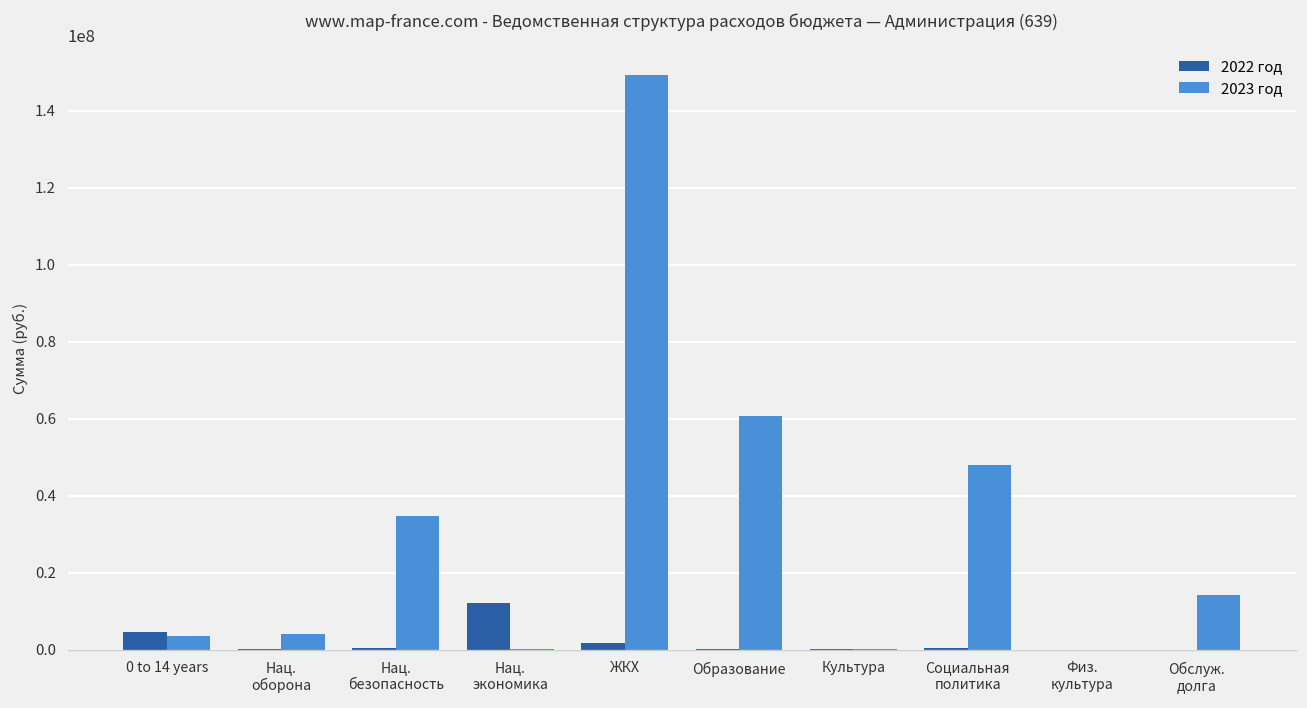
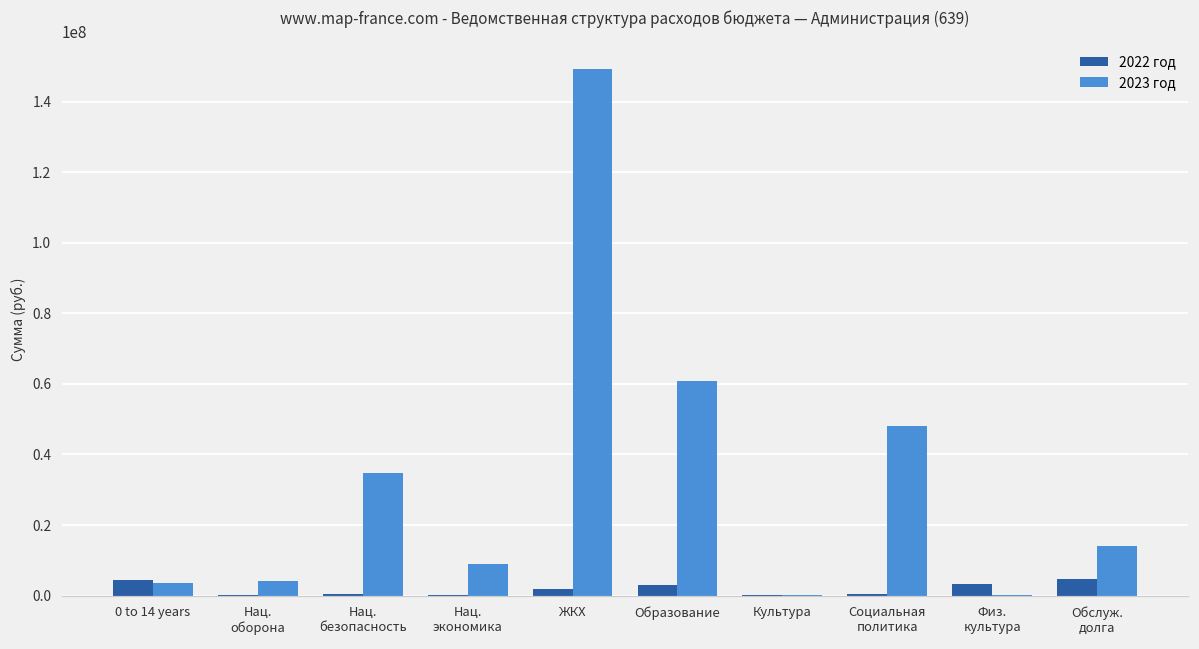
2022 год, Нац. экономика: 12000000 -> 0
2023 год, Нац. экономика: 0 -> 9000000
2022 год, Образование: 0 -> 3000000
2022 год, Физ. культура: 0 -> 3000000
2022 год, Обслуж. долга: 0 -> 5000000
